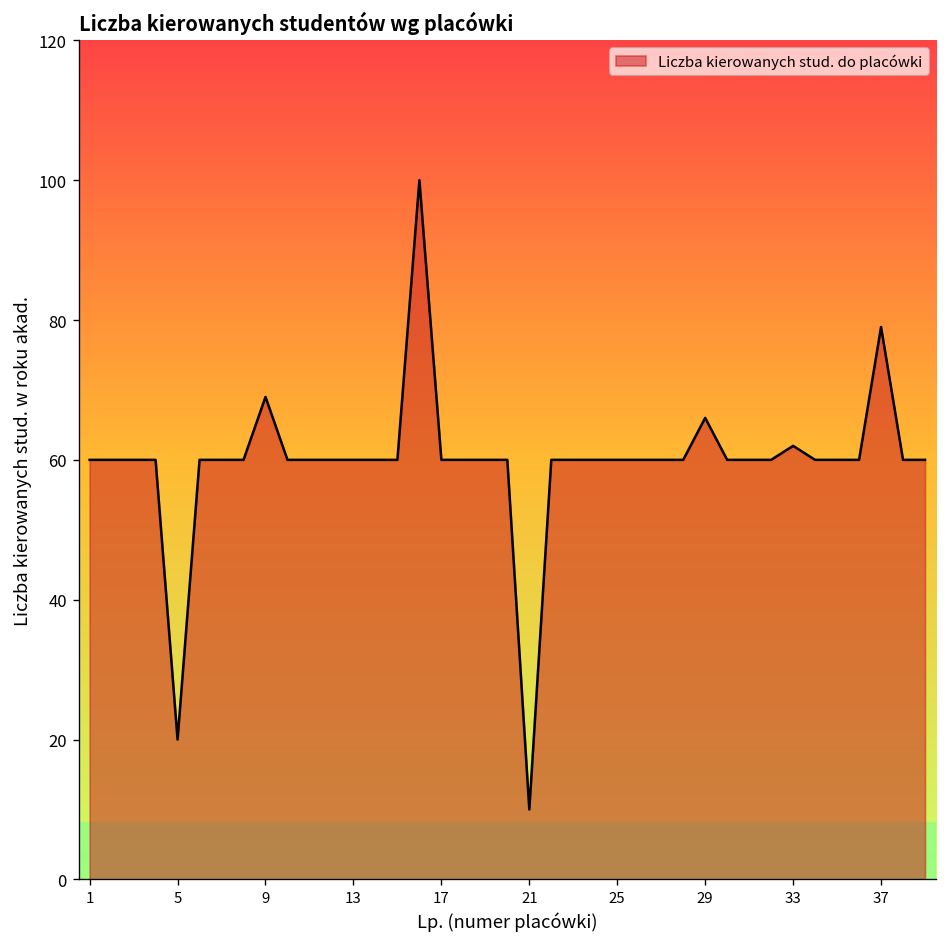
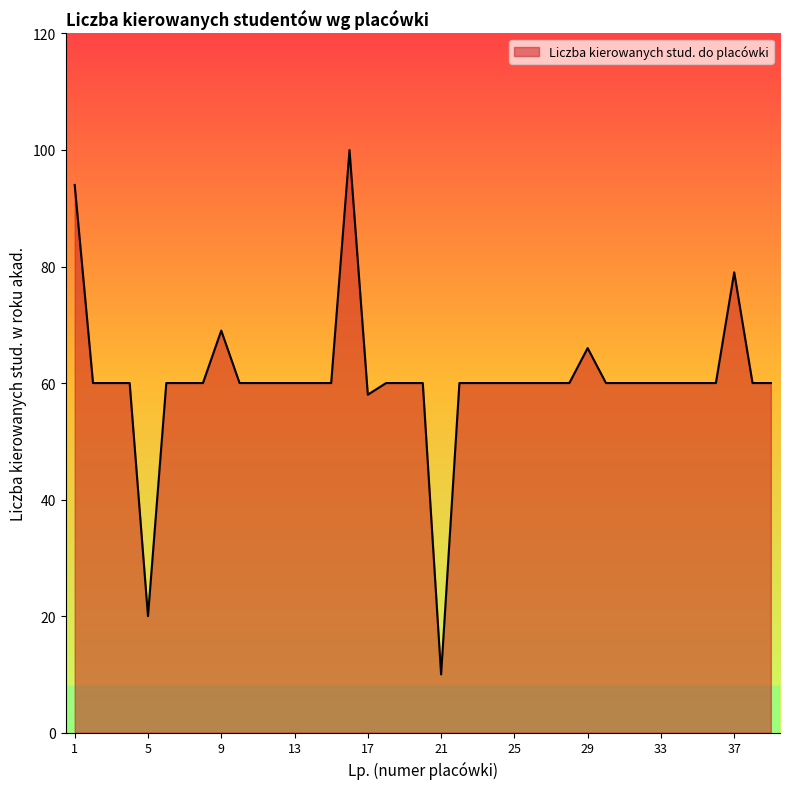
1: 60 -> 94
17: 60 -> 58
33: 62 -> 60
